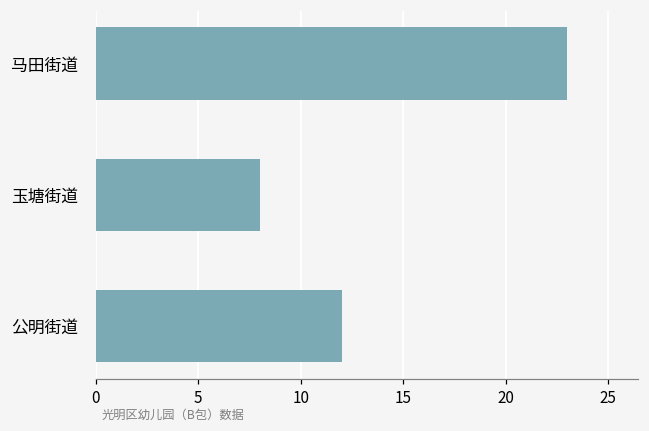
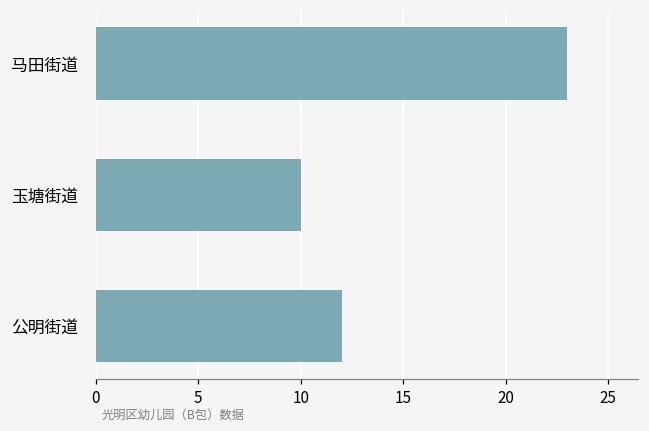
玉塘街道: 8 -> 10
